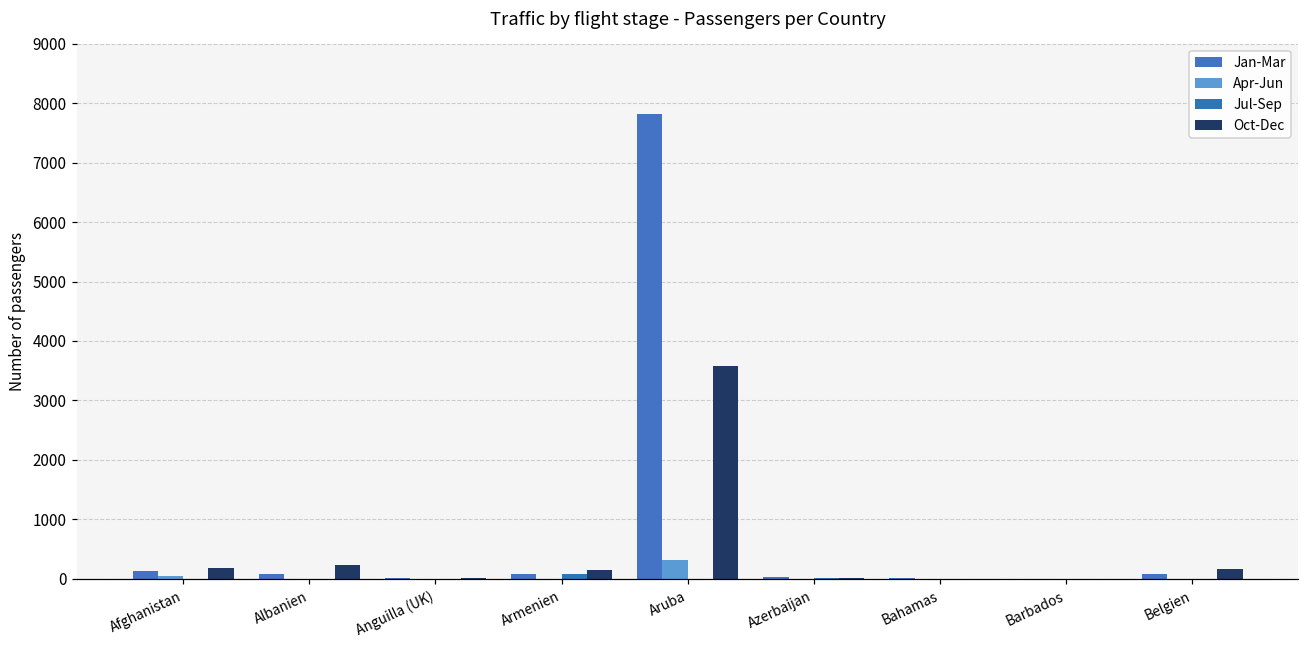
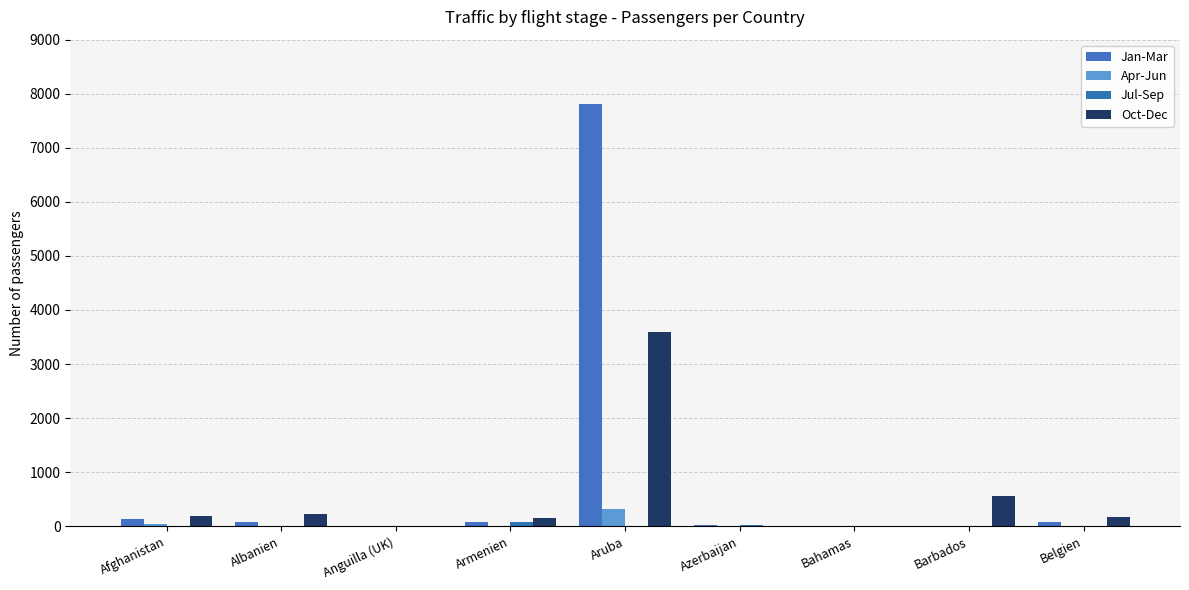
Oct-Dec, Barbados: 0 -> 600
